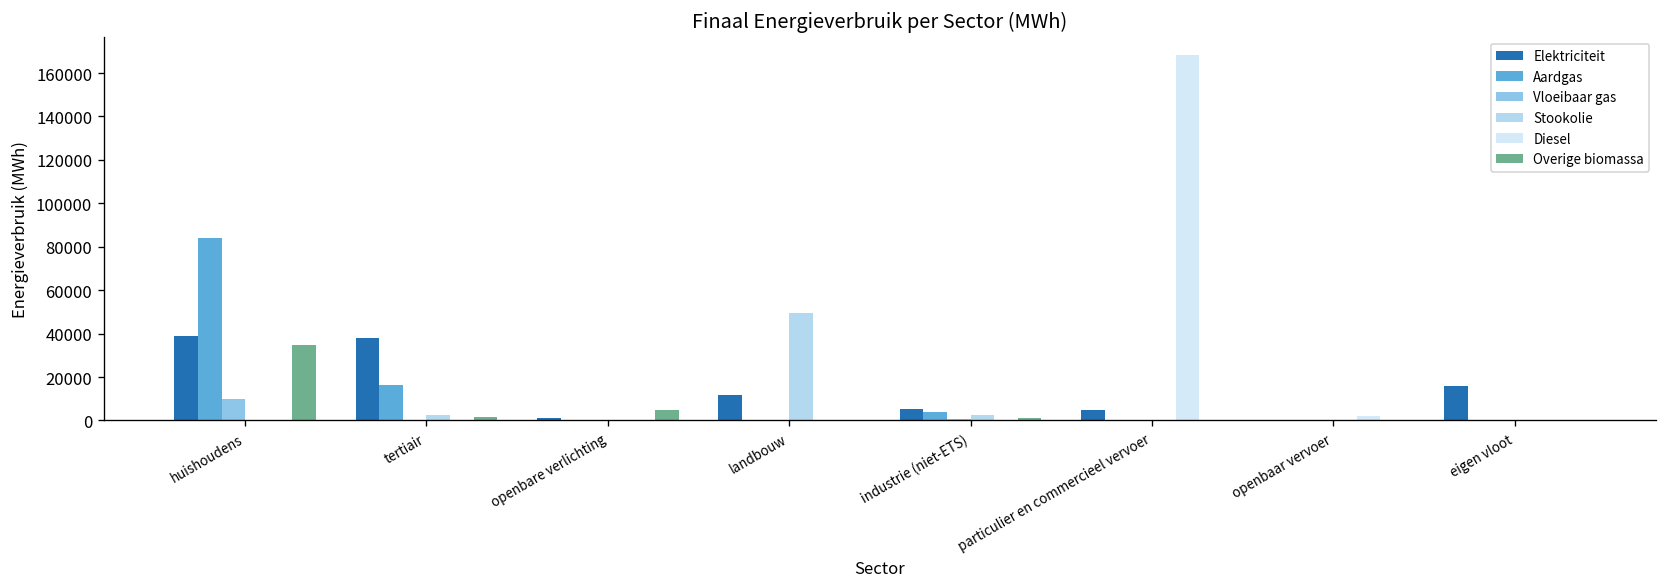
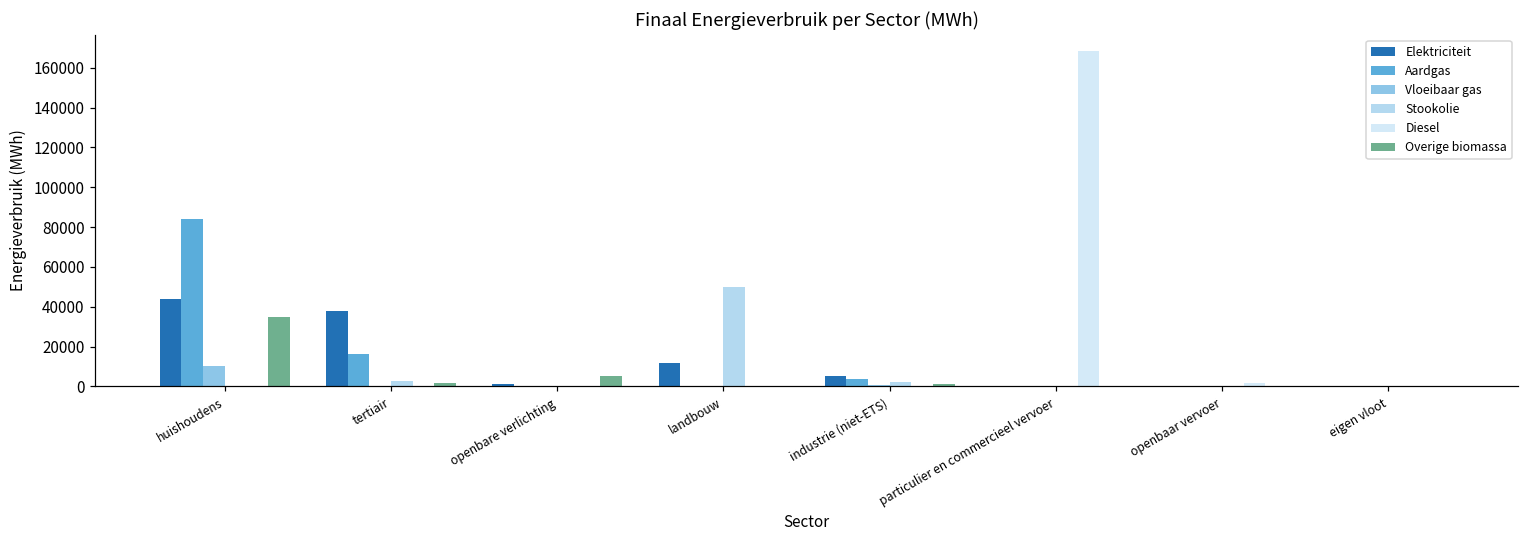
Elektriciteit, huishoudens: 39000 -> 44000
Elektriciteit, particulier en commercieel vervoer: 5000 -> 0
Elektriciteit, eigen vloot: 16000 -> 0
